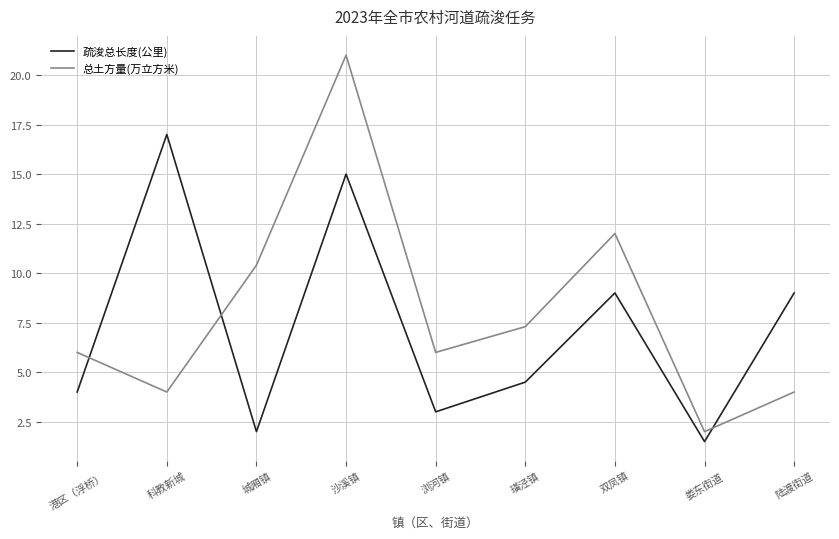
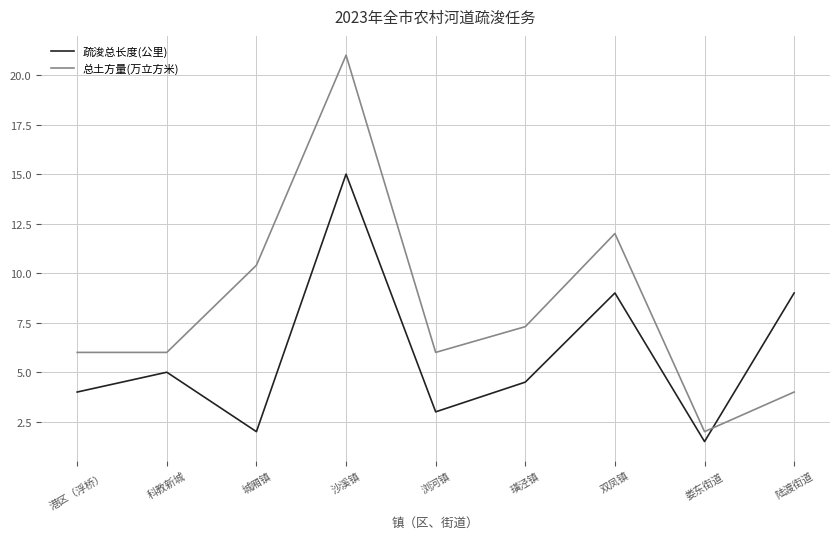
疏浚总长度(公里), 科教新城: 17 -> 5
总土方量(万立方米), 科教新城: 4 -> 6
